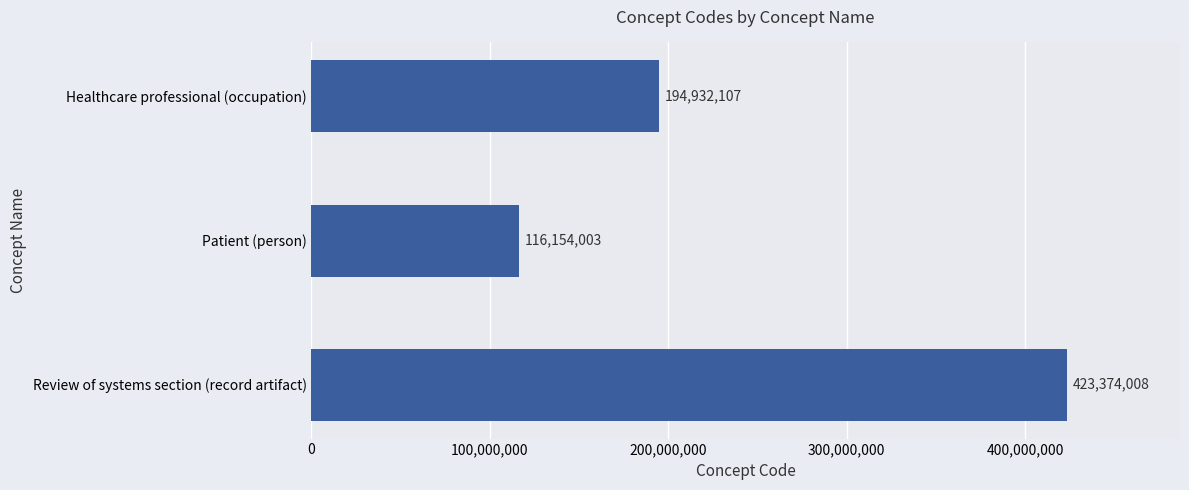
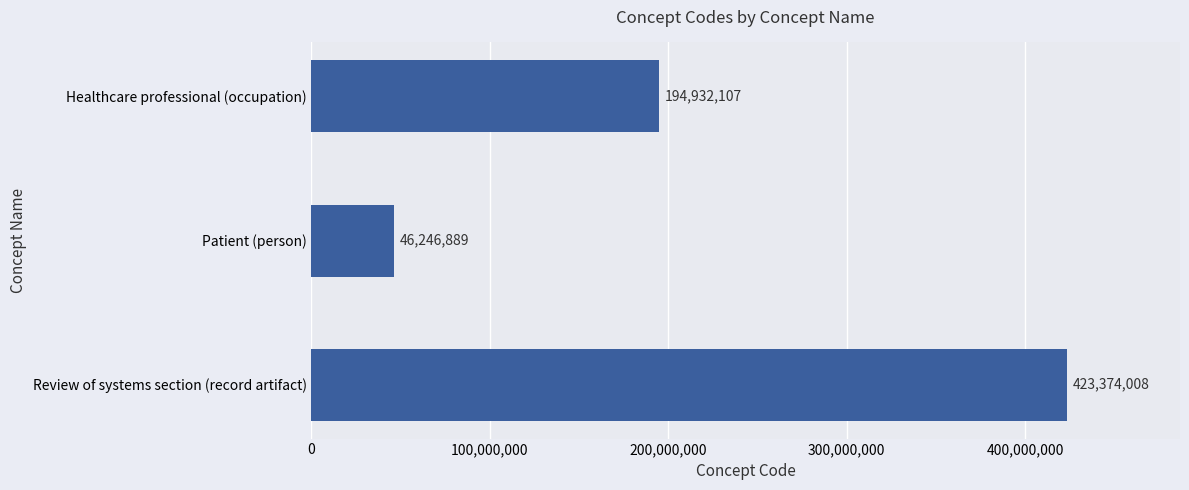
Patient (person): 116,154,003 -> 46,246,889
